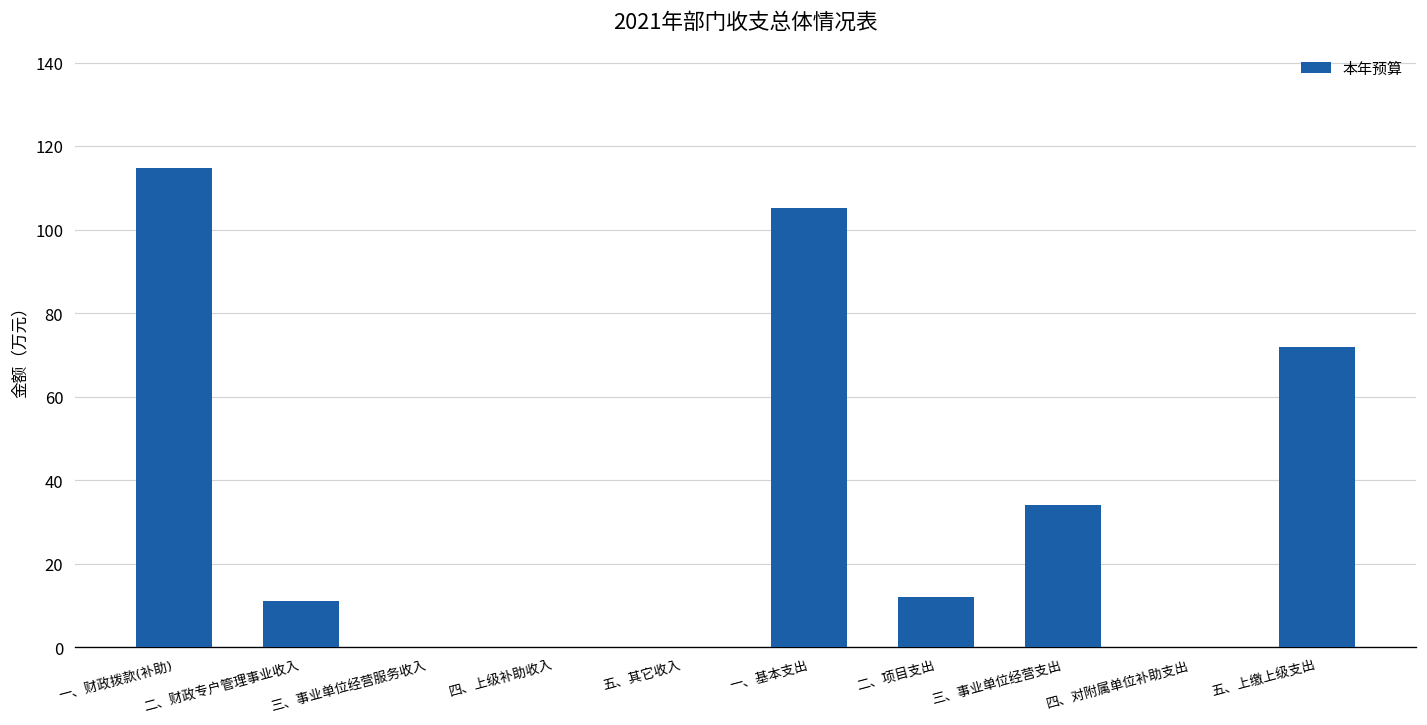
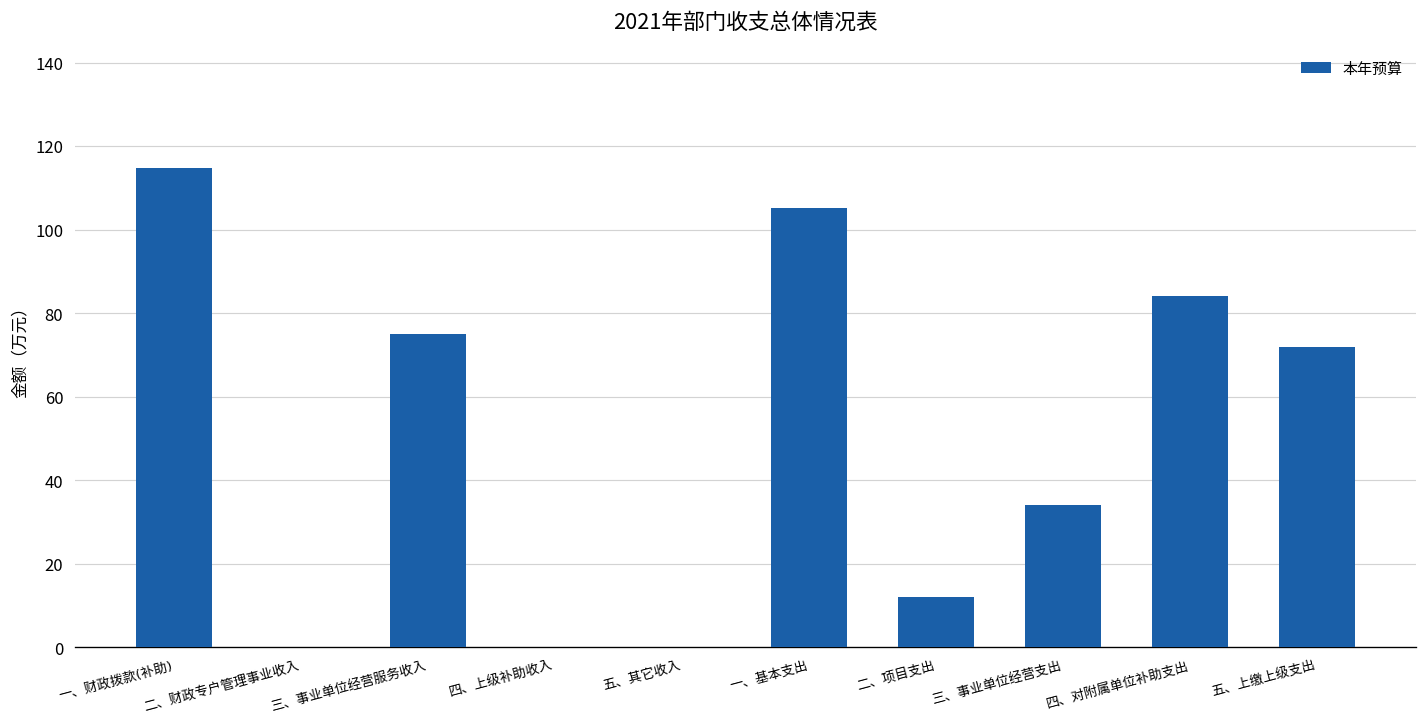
二、财政专户管理事业收入: 11 -> 0
三、事业单位经营服务收入: 0 -> 75
四、对附属单位补助支出: 0 -> 84
